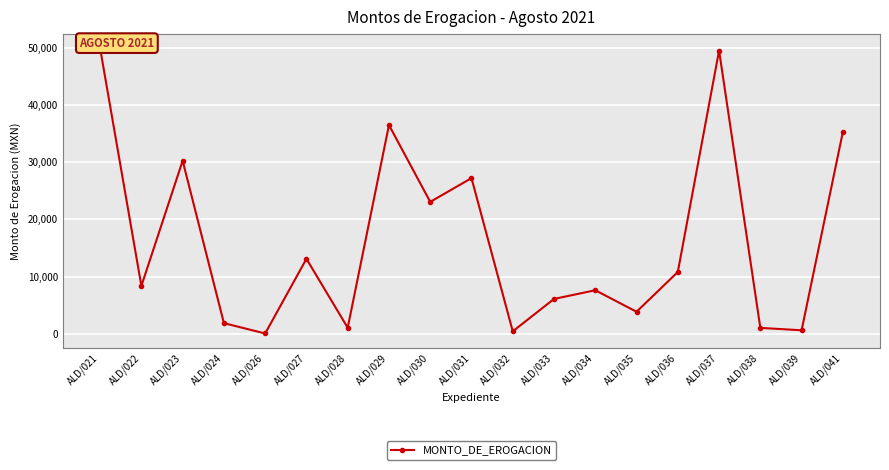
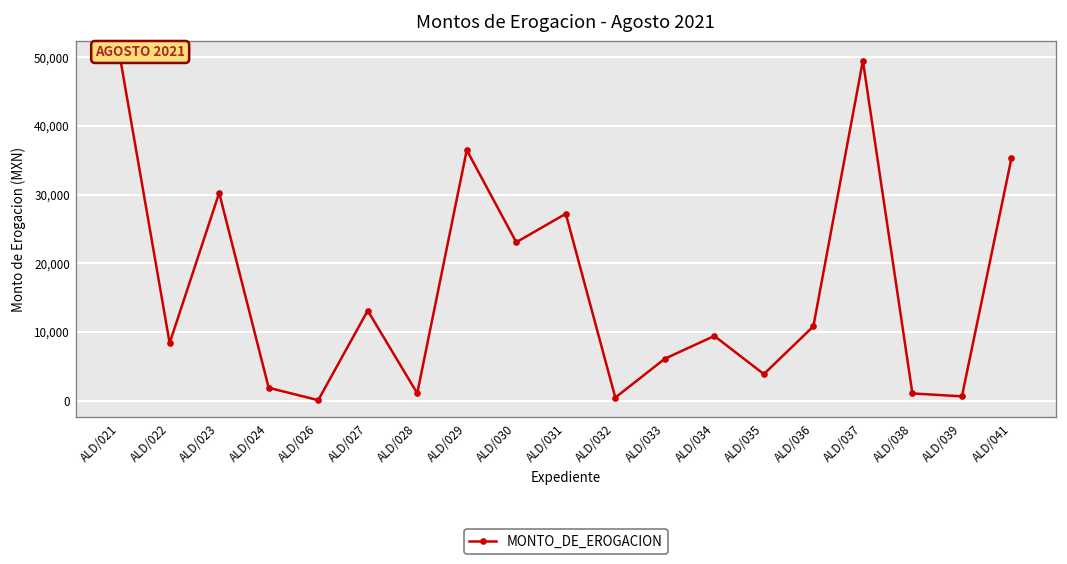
ALD/034: 8,000 -> 9,000
